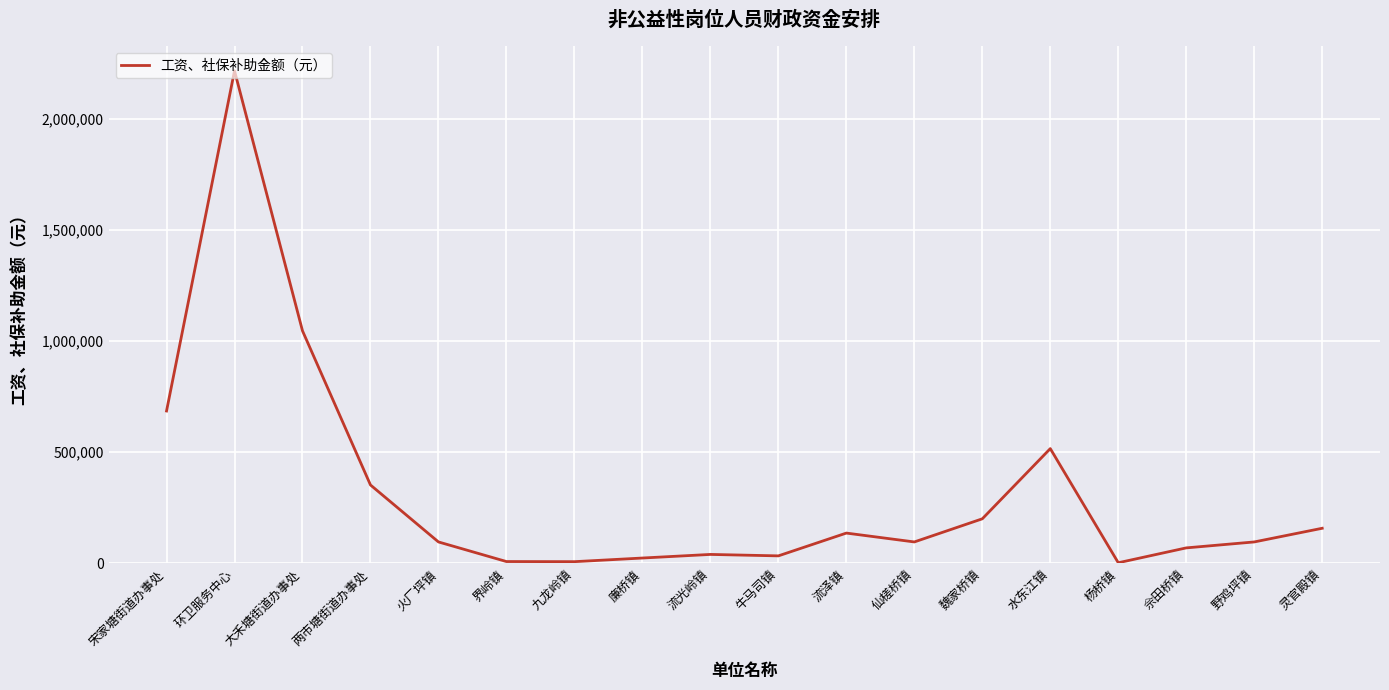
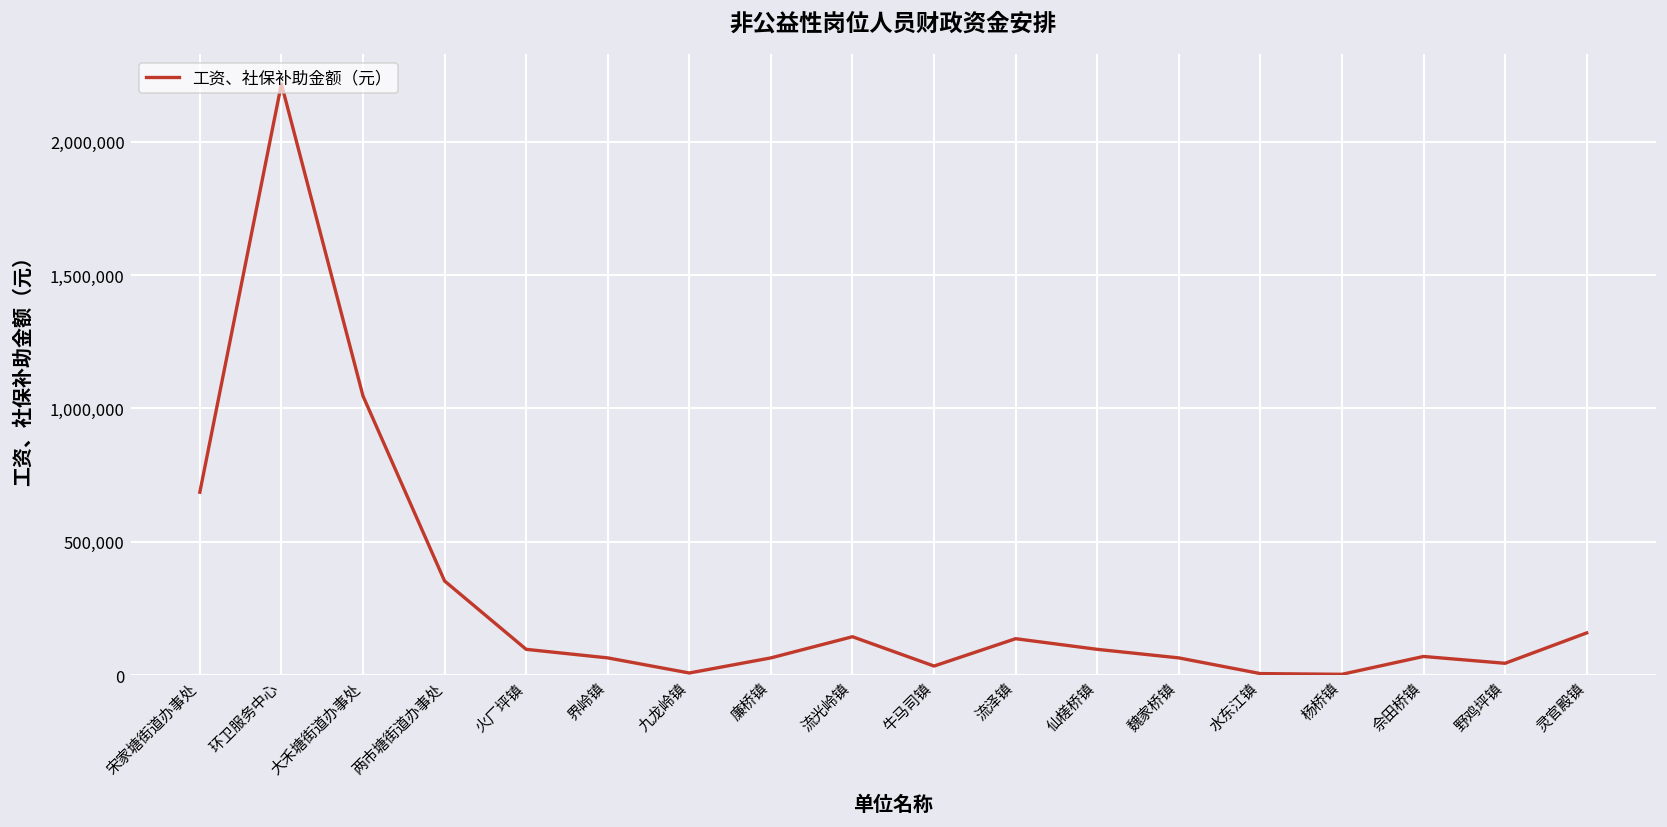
界岭镇: 10,000 -> 60,000
廉桥镇: 20,000 -> 60,000
流光岭镇: 40,000 -> 140,000
魏家桥镇: 200,000 -> 60,000
水东江镇: 520,000 -> 10,000
野鸡坪镇: 100,000 -> 40,000
